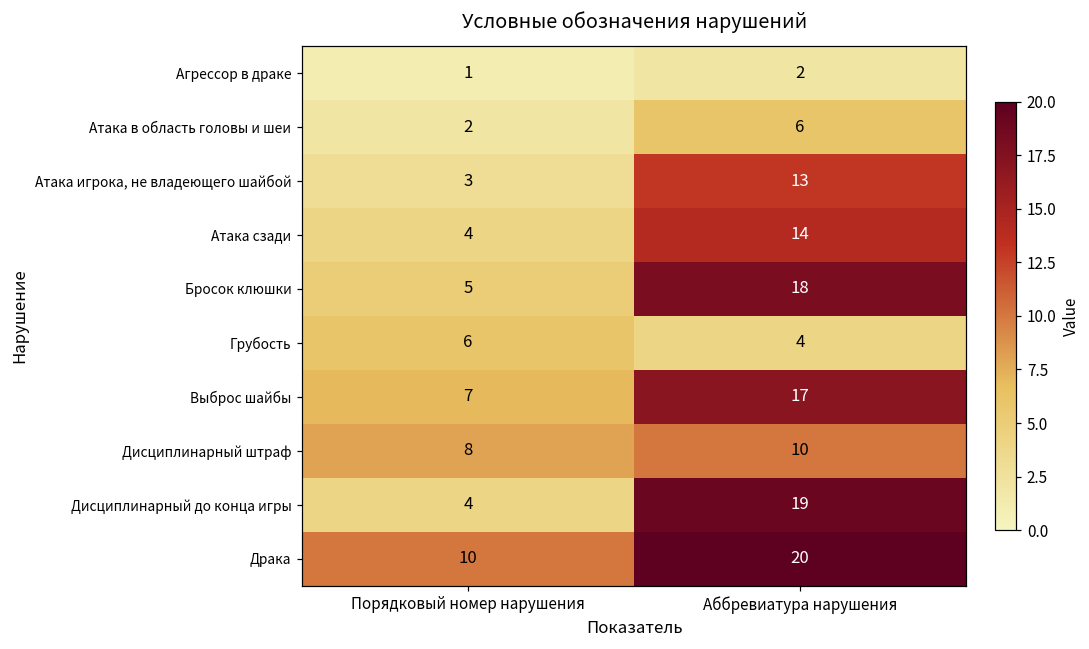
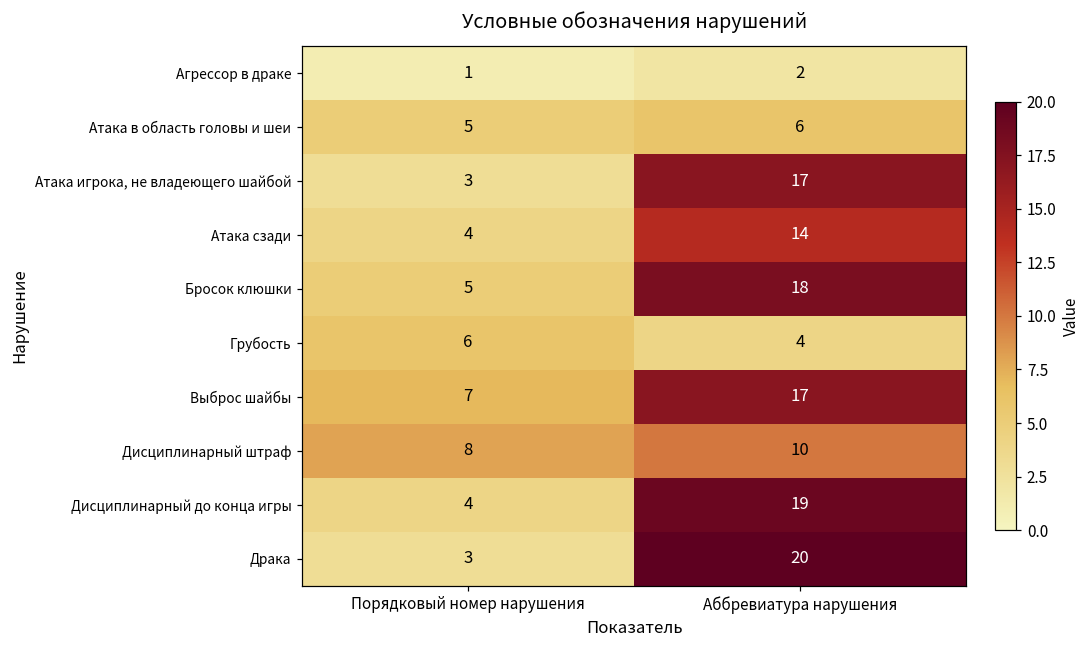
Атака в область головы и шеи, Порядковый номер нарушения: 2 -> 5
Атака игрока, не владеющего шайбой, Аббревиатура нарушения: 13 -> 17
Драка, Порядковый номер нарушения: 10 -> 3
